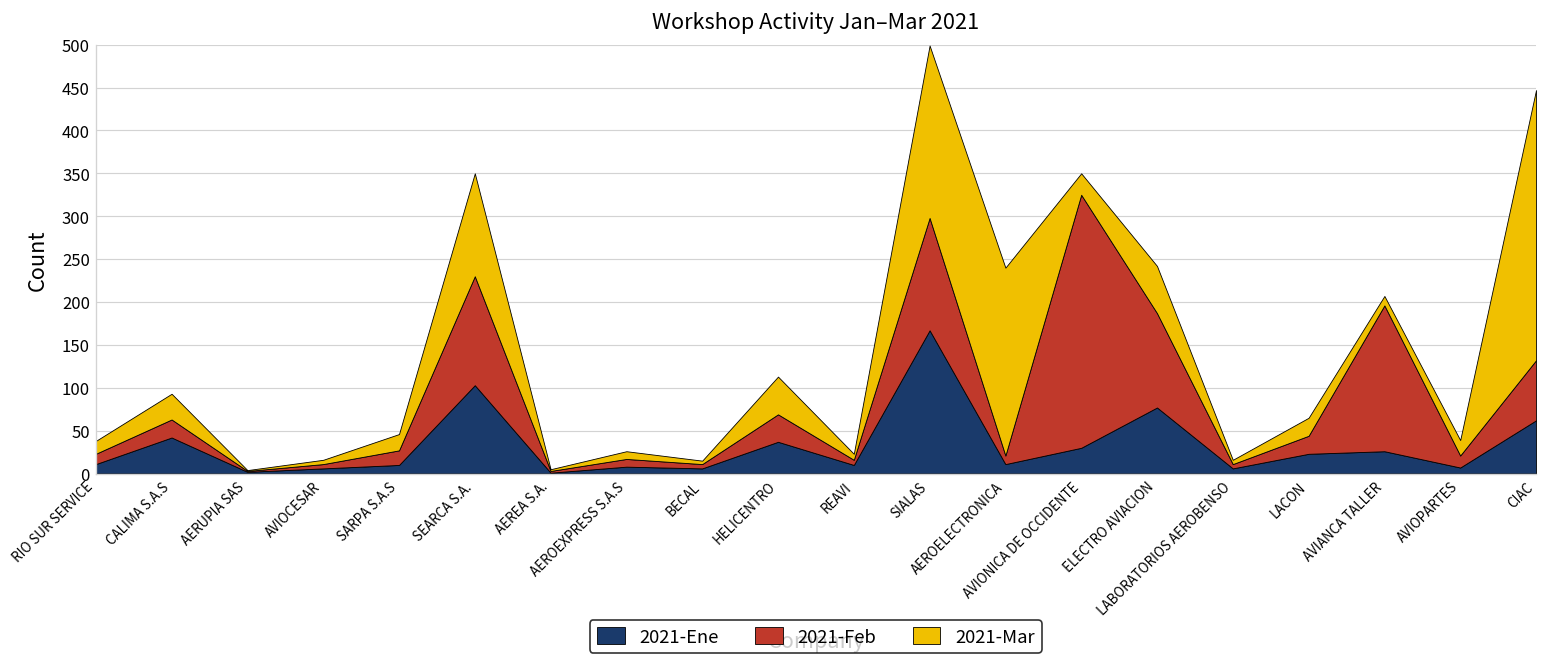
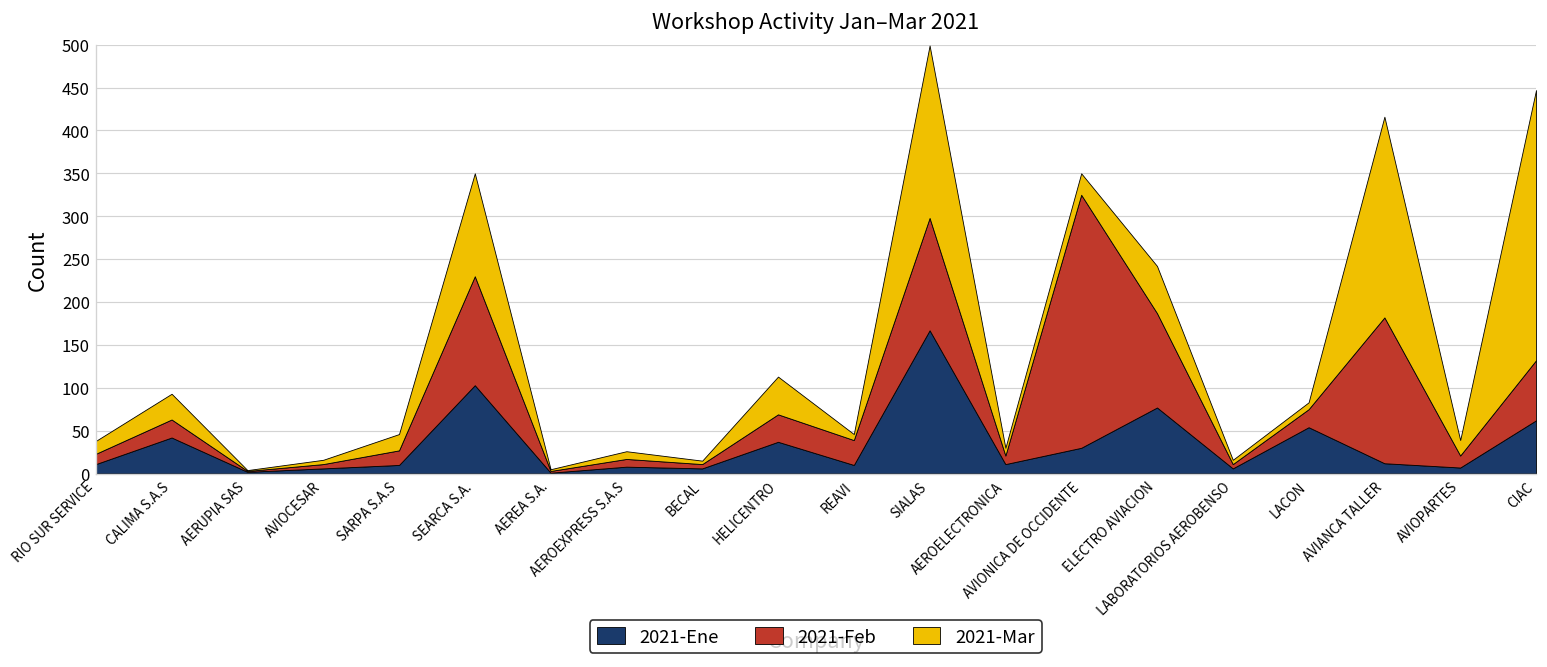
2021-Feb, REAVI: 10 -> 30
2021-Mar, AEROELECTRONICA: 220 -> 10
2021-Ene, LACON: 20 -> 50
2021-Mar, LACON: 20 -> 10
2021-Ene, AVIANCA TALLER: 30 -> 10
2021-Mar, AVIANCA TALLER: 10 -> 230
